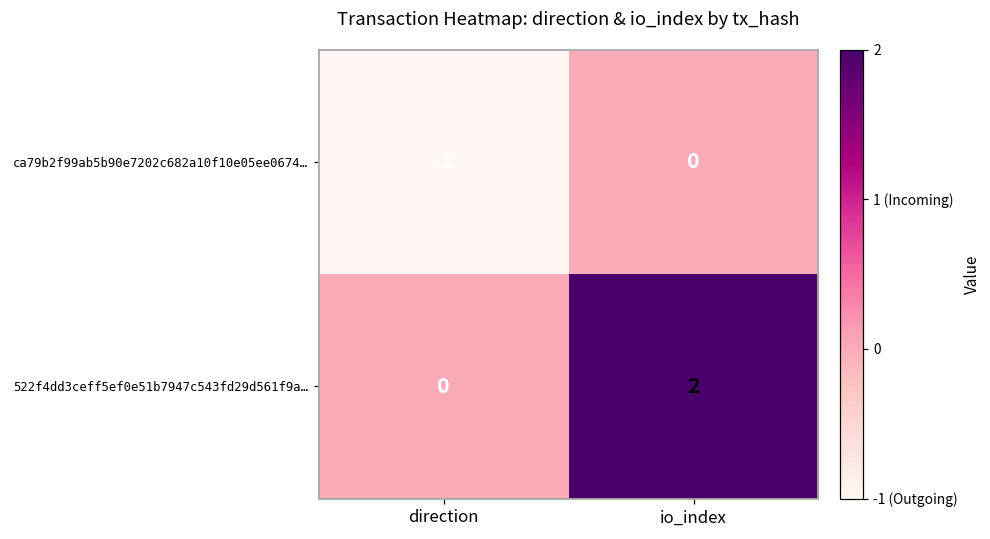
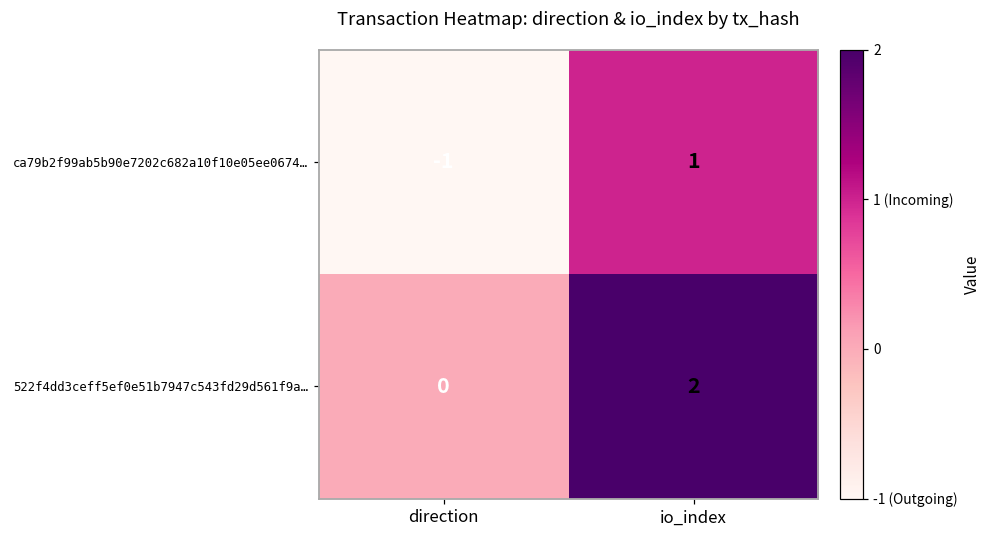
ca79b2f99ab5b90e7202c682a10f10e05ee0674…, io_index: 0 -> 1
